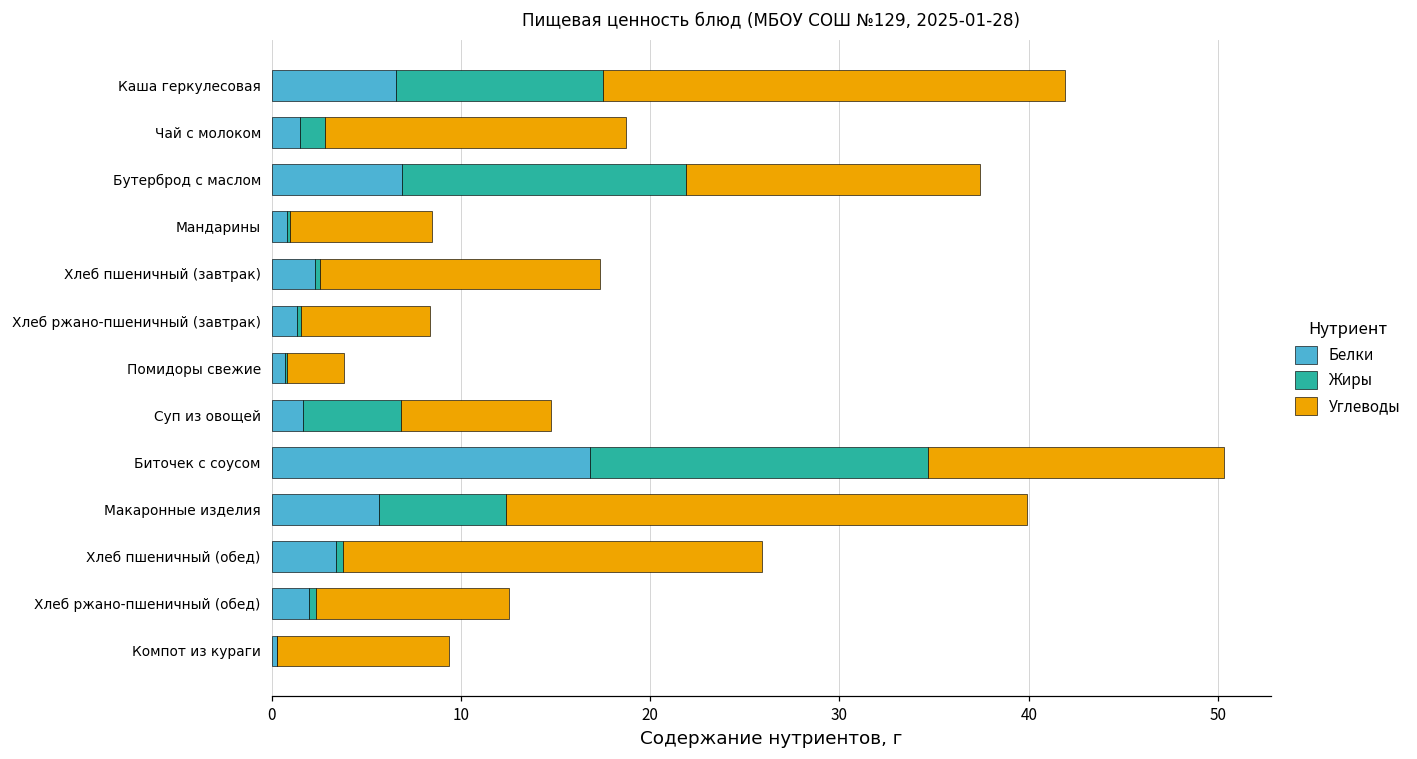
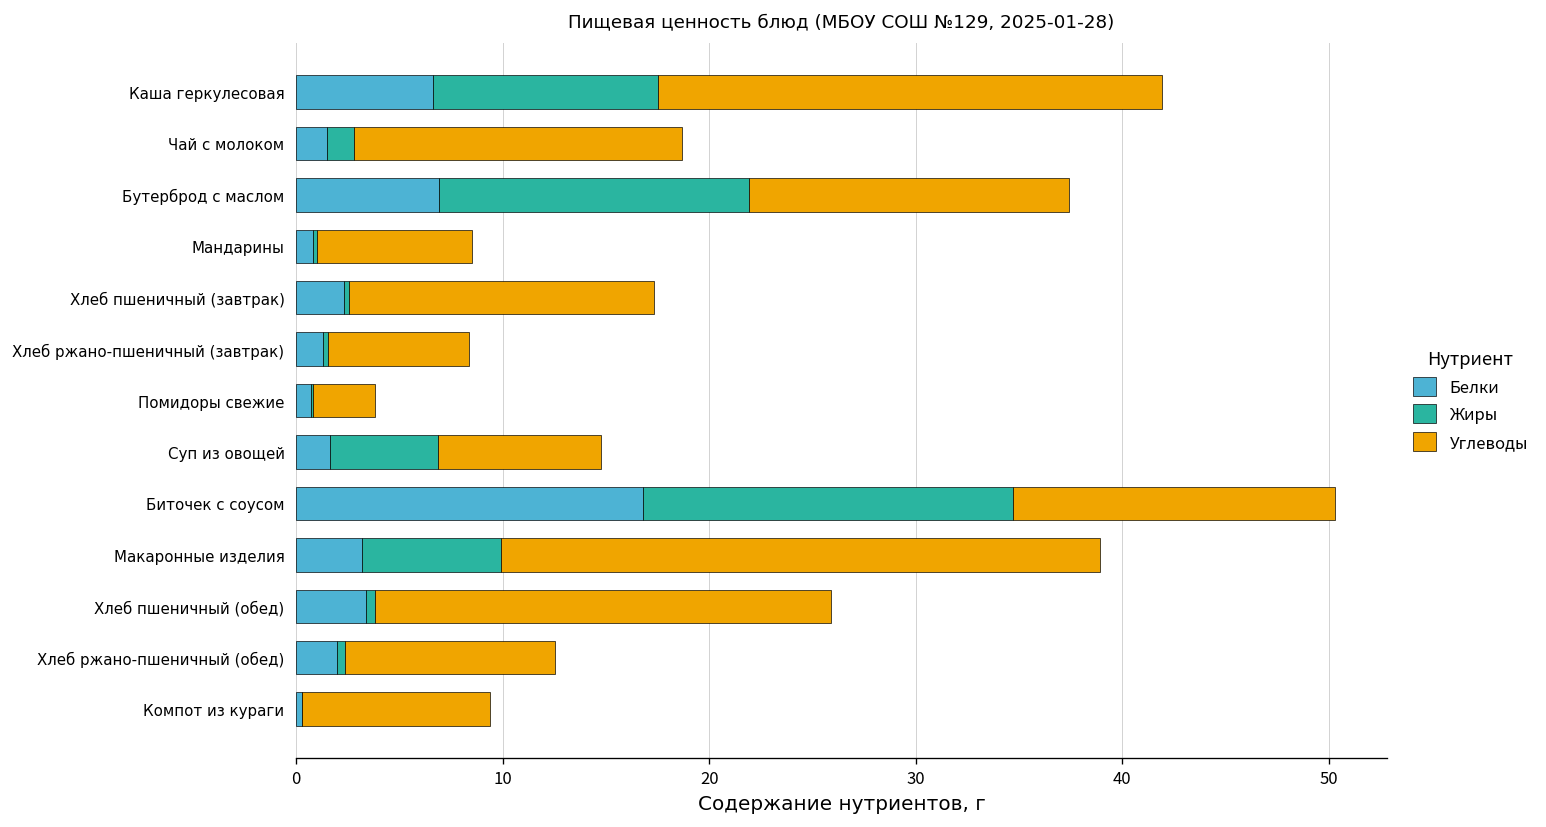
Белки, Макаронные изделия: 5.7 -> 3.2
Углеводы, Макаронные изделия: 27.5 -> 29.0
